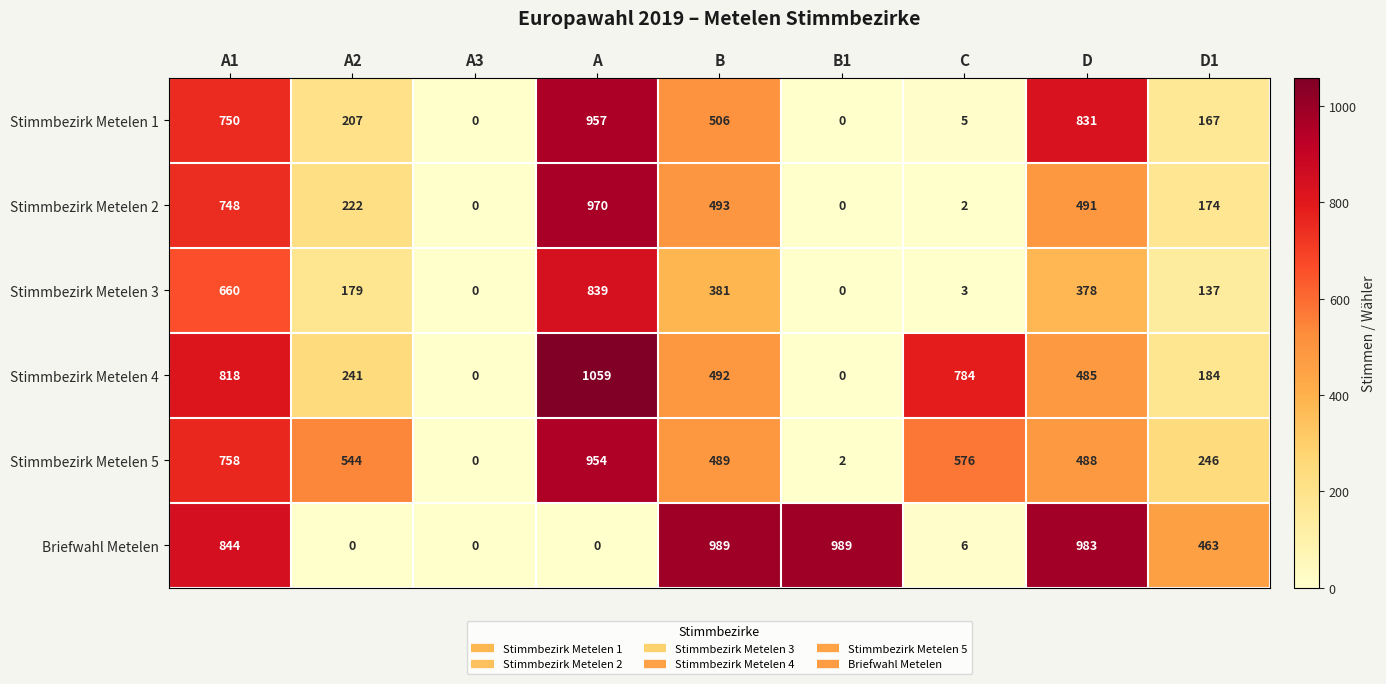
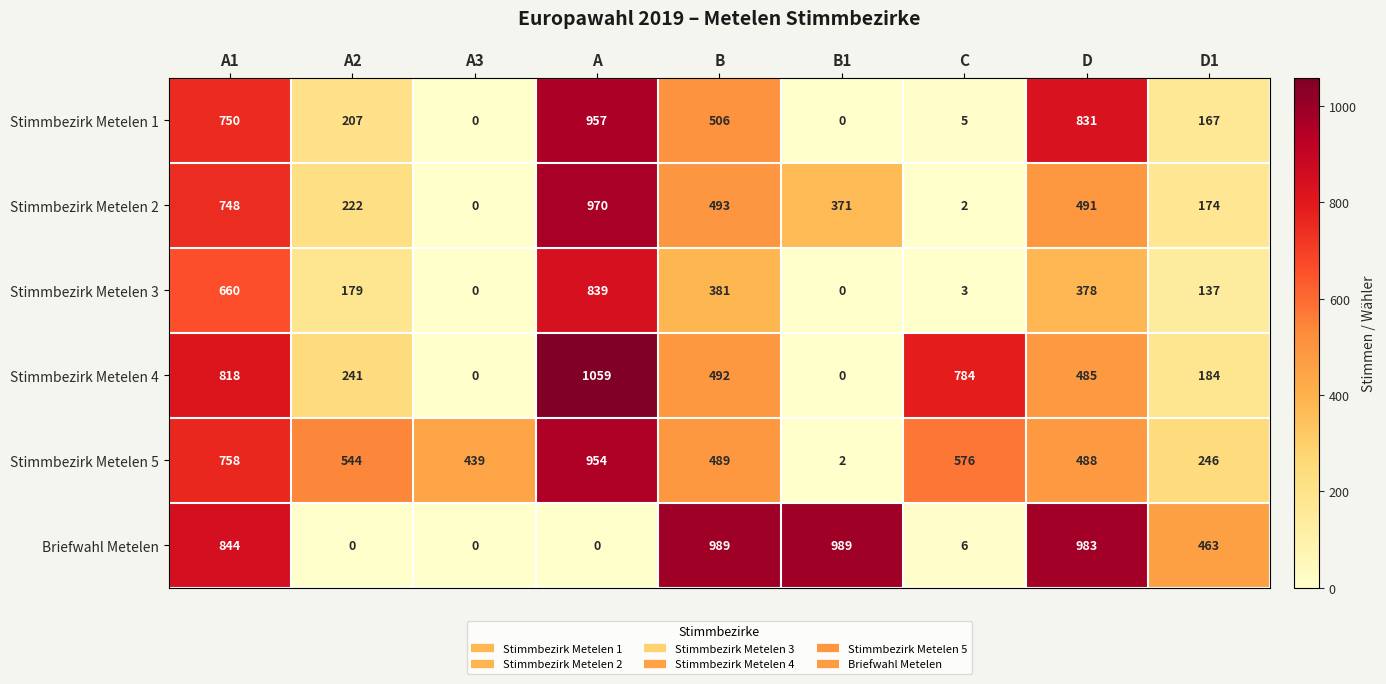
Stimmbezirk Metelen 2, B1: 0 -> 371
Stimmbezirk Metelen 5, A3: 0 -> 439
